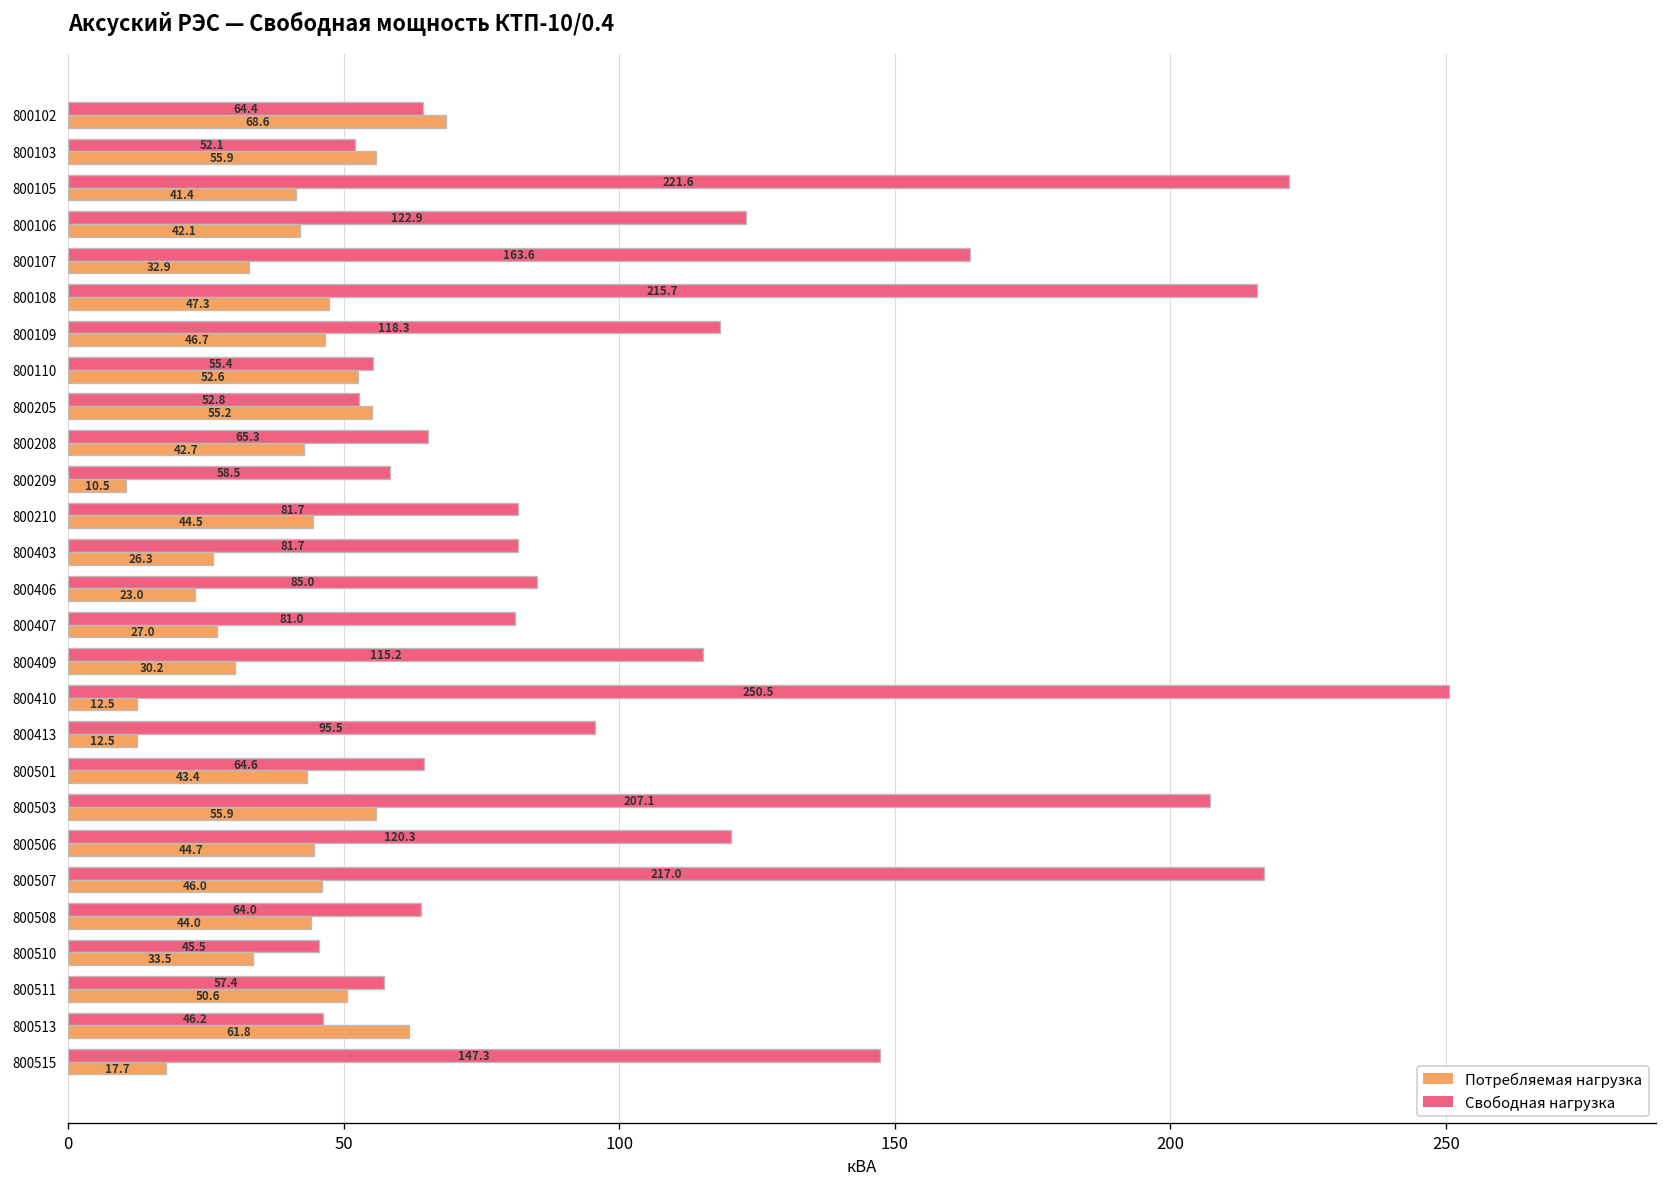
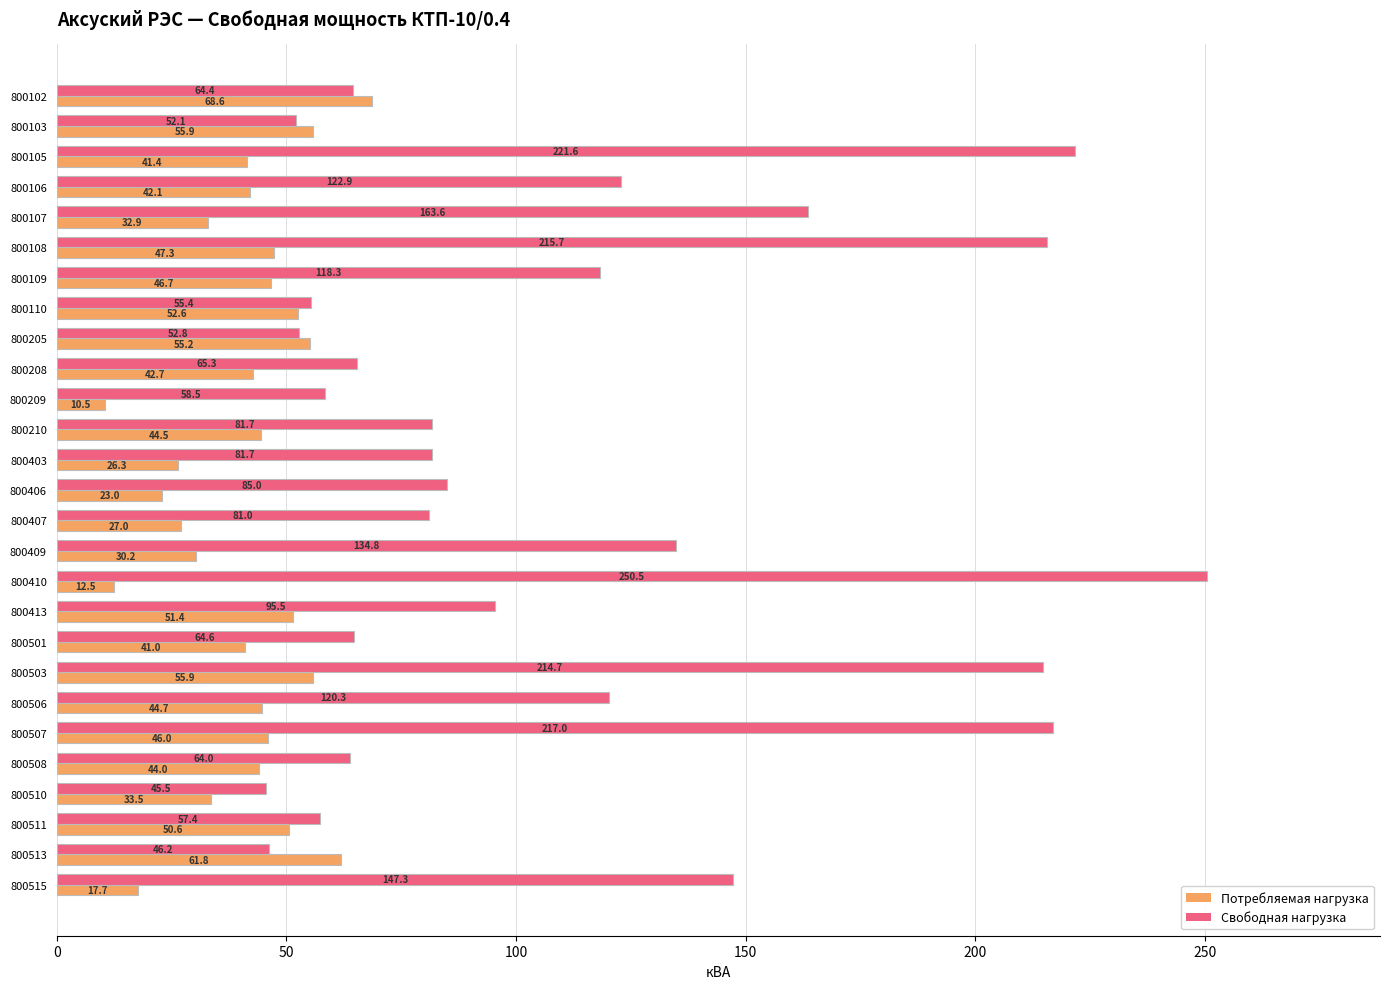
Свободная нагрузка, 800409: 115.2 -> 134.8
Потребляемая нагрузка, 800413: 12.5 -> 51.4
Потребляемая нагрузка, 800501: 43.4 -> 41.0
Свободная нагрузка, 800503: 207.1 -> 214.7
